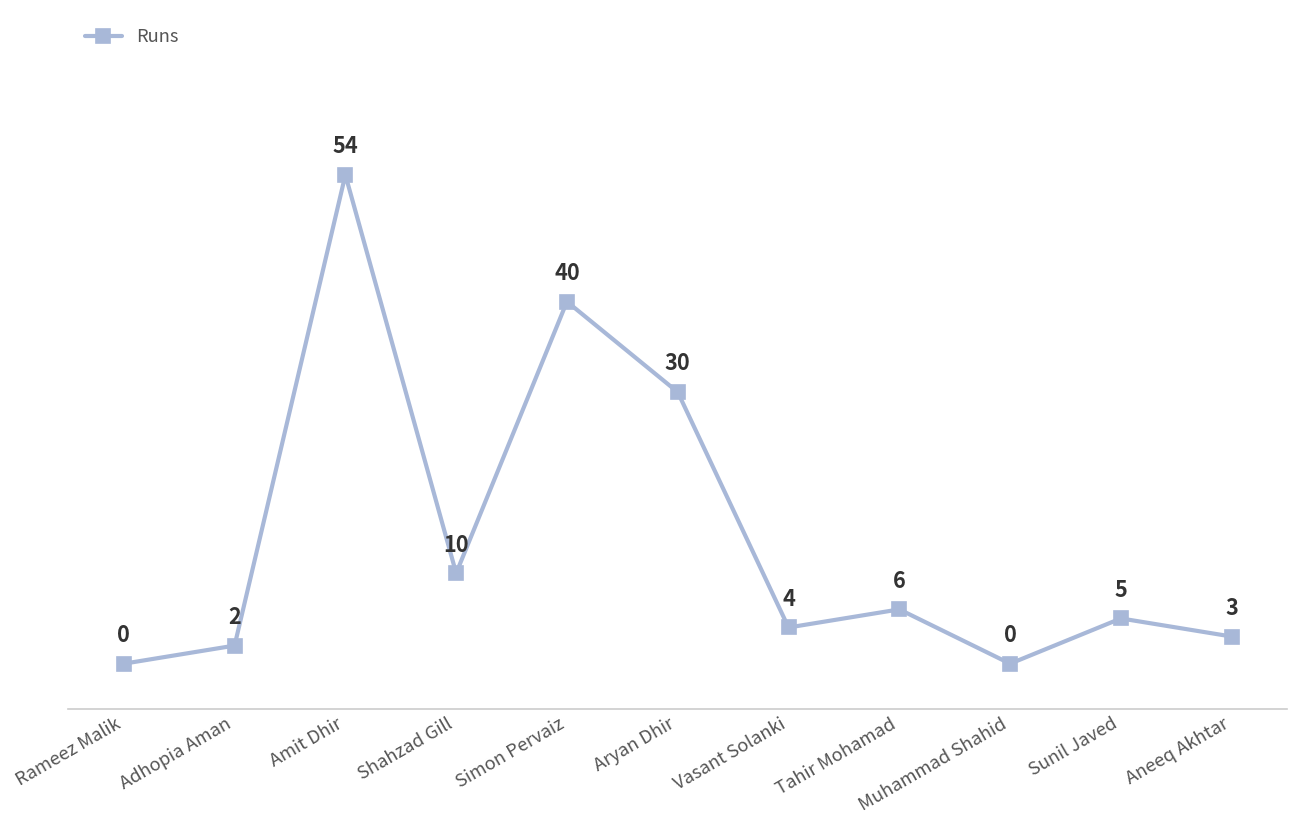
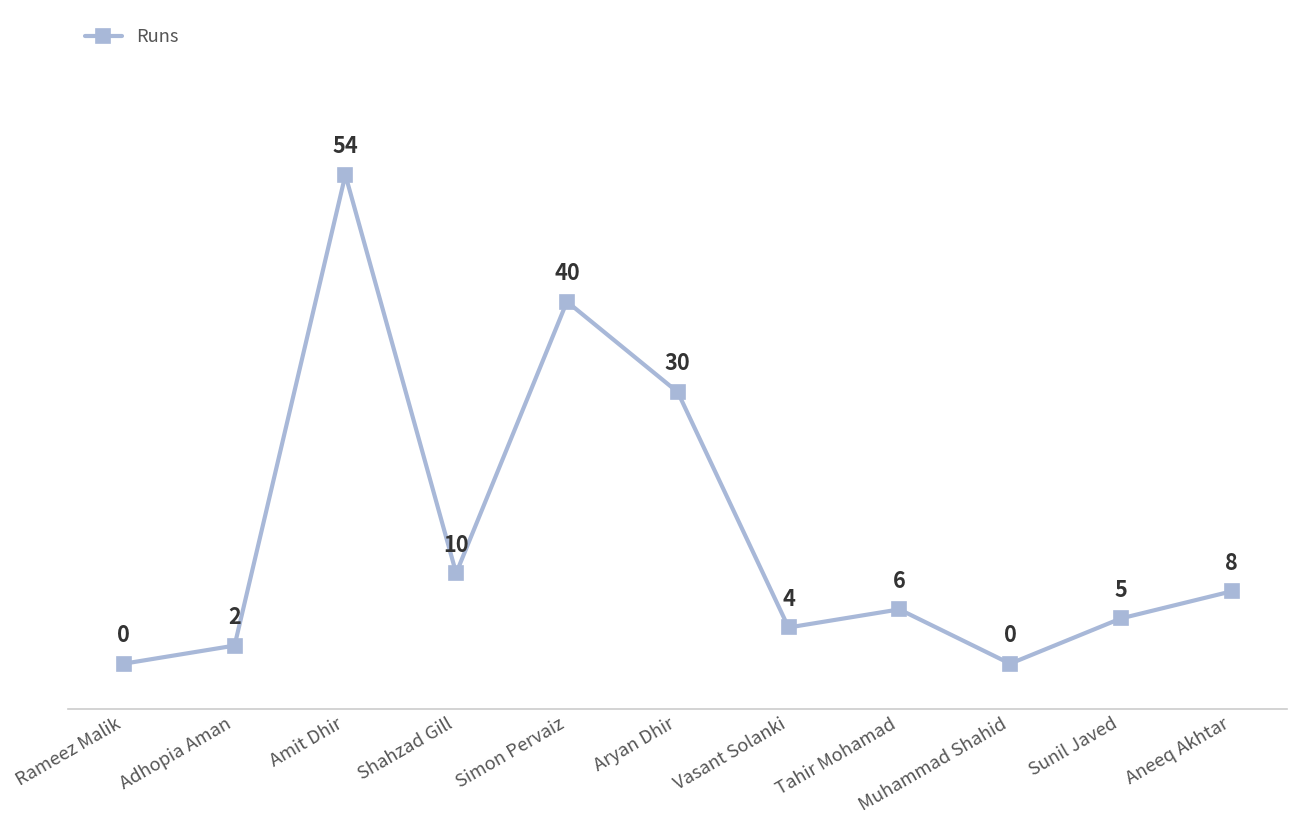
Aneeq Akhtar: 3 -> 8
